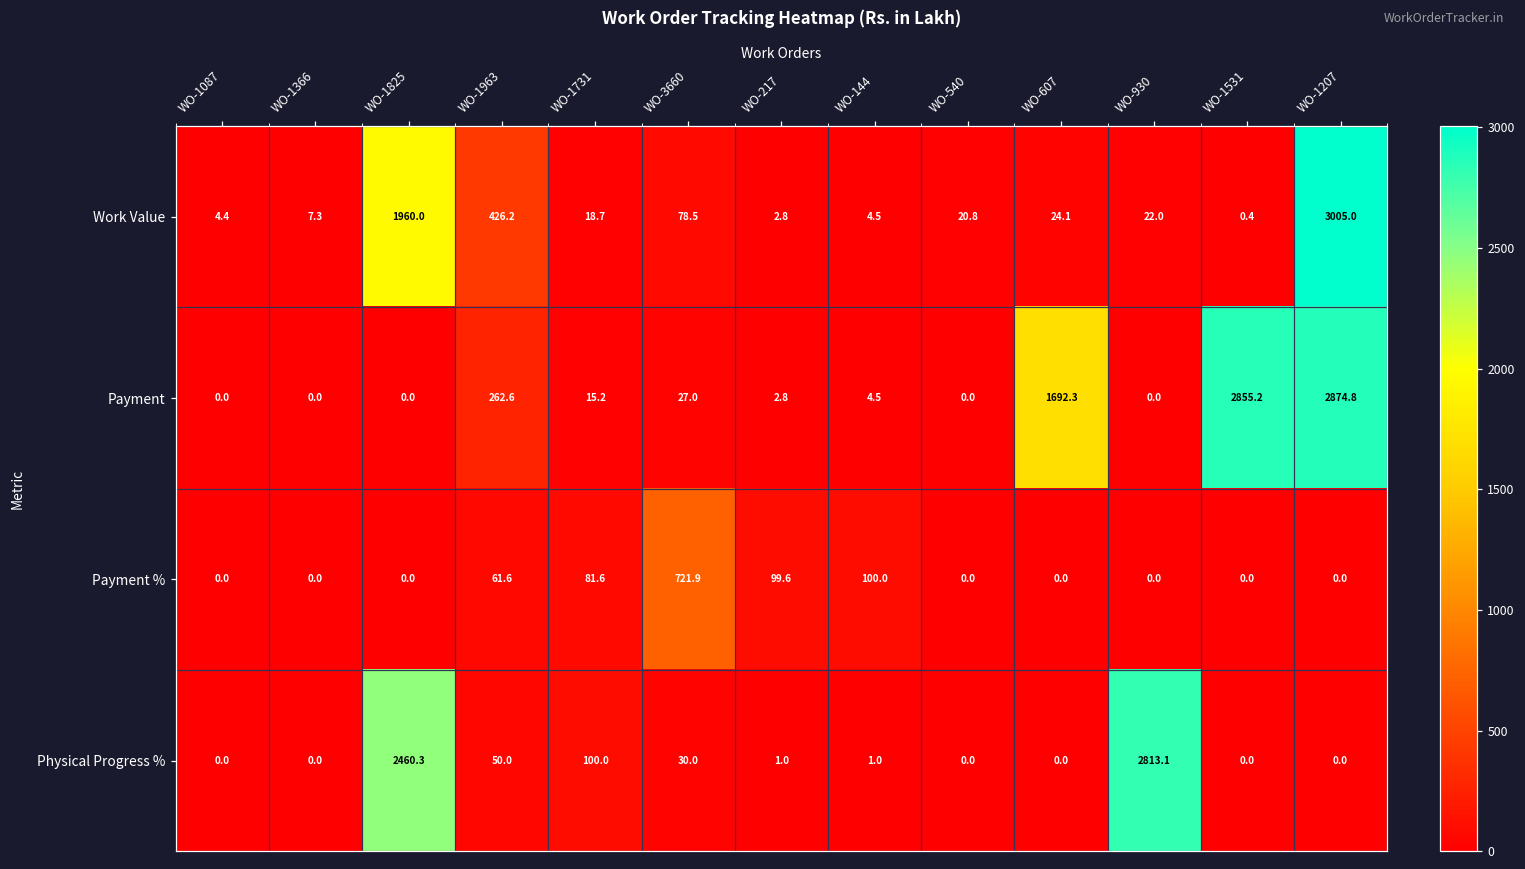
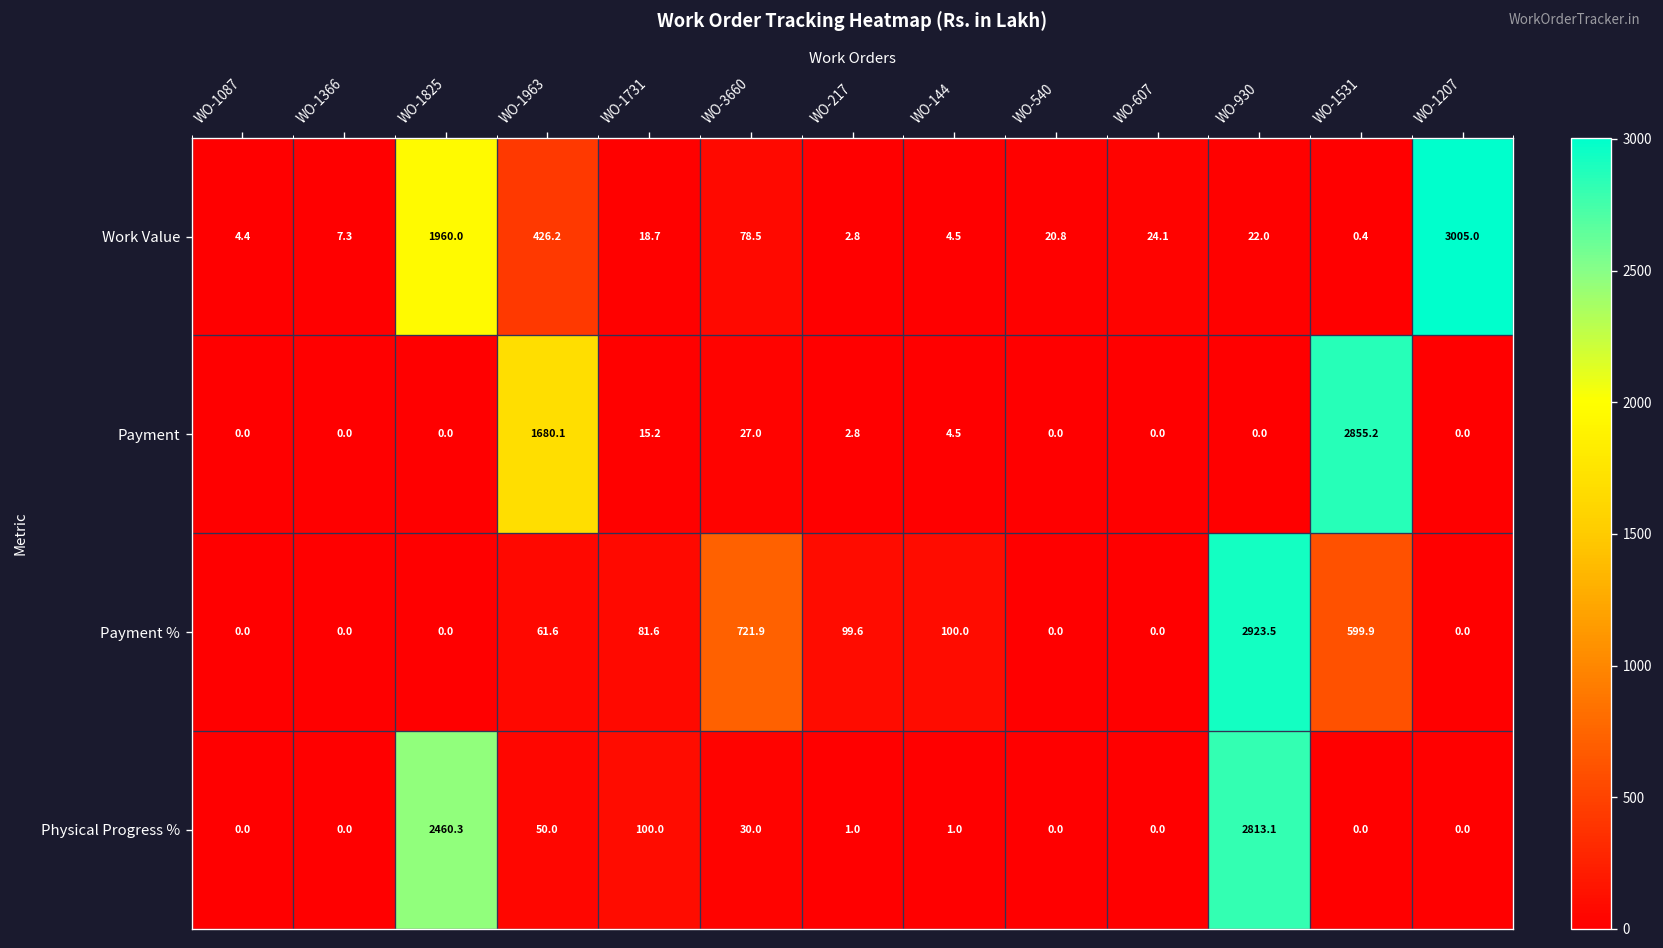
Payment, WO-1963: 262.6 -> 1680.1
Payment, WO-607: 1692.3 -> 0.0
Payment, WO-1207: 2874.8 -> 0.0
Payment %, WO-930: 0.0 -> 2923.5
Payment %, WO-1531: 0.0 -> 599.9
